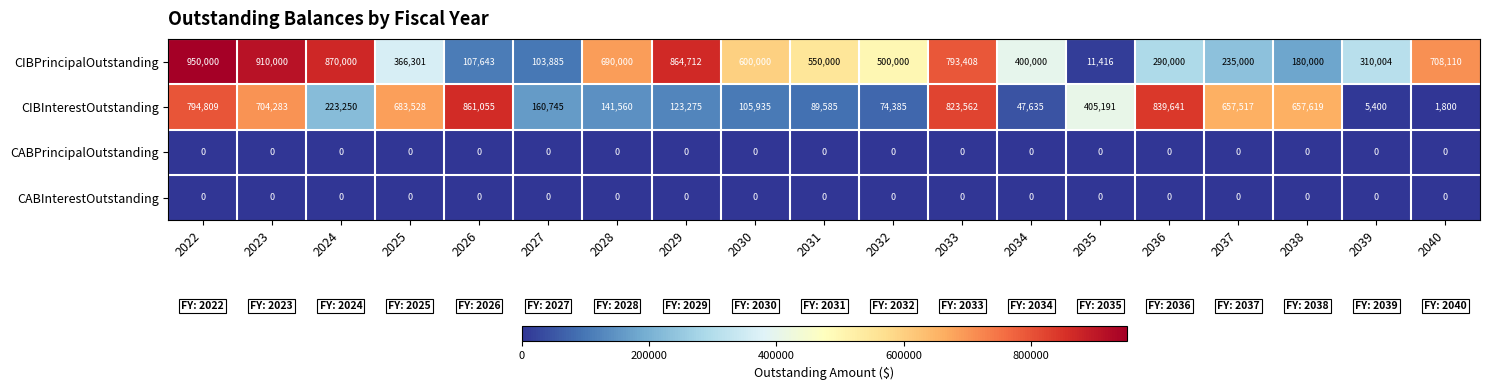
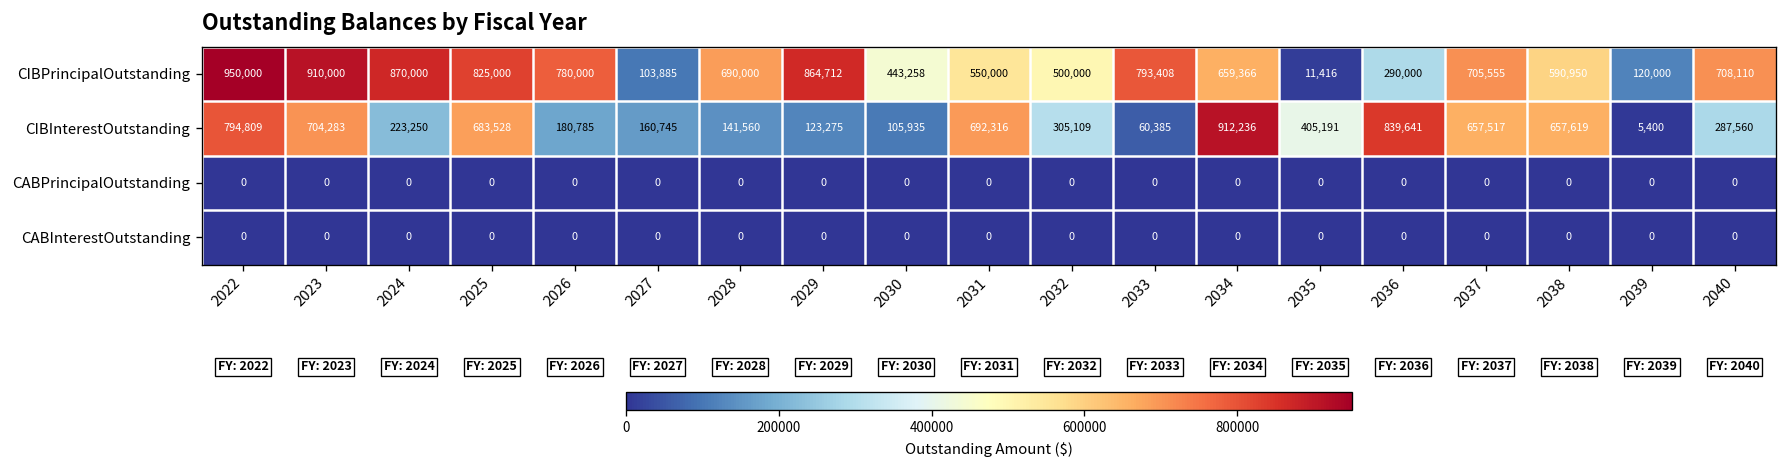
CIBPrincipalOutstanding, 2025: 366,301 -> 825,000
CIBPrincipalOutstanding, 2026: 107,643 -> 780,000
CIBPrincipalOutstanding, 2030: 600,000 -> 443,258
CIBPrincipalOutstanding, 2034: 400,000 -> 659,366
CIBPrincipalOutstanding, 2037: 235,000 -> 705,555
CIBPrincipalOutstanding, 2038: 180,000 -> 590,950
CIBPrincipalOutstanding, 2039: 310,004 -> 120,000
CIBInterestOutstanding, 2026: 861,055 -> 180,785
CIBInterestOutstanding, 2031: 89,585 -> 692,316
CIBInterestOutstanding, 2032: 74,385 -> 305,109
CIBInterestOutstanding, 2033: 823,562 -> 60,385
CIBInterestOutstanding, 2034: 47,635 -> 912,236
CIBInterestOutstanding, 2040: 1,800 -> 287,560
